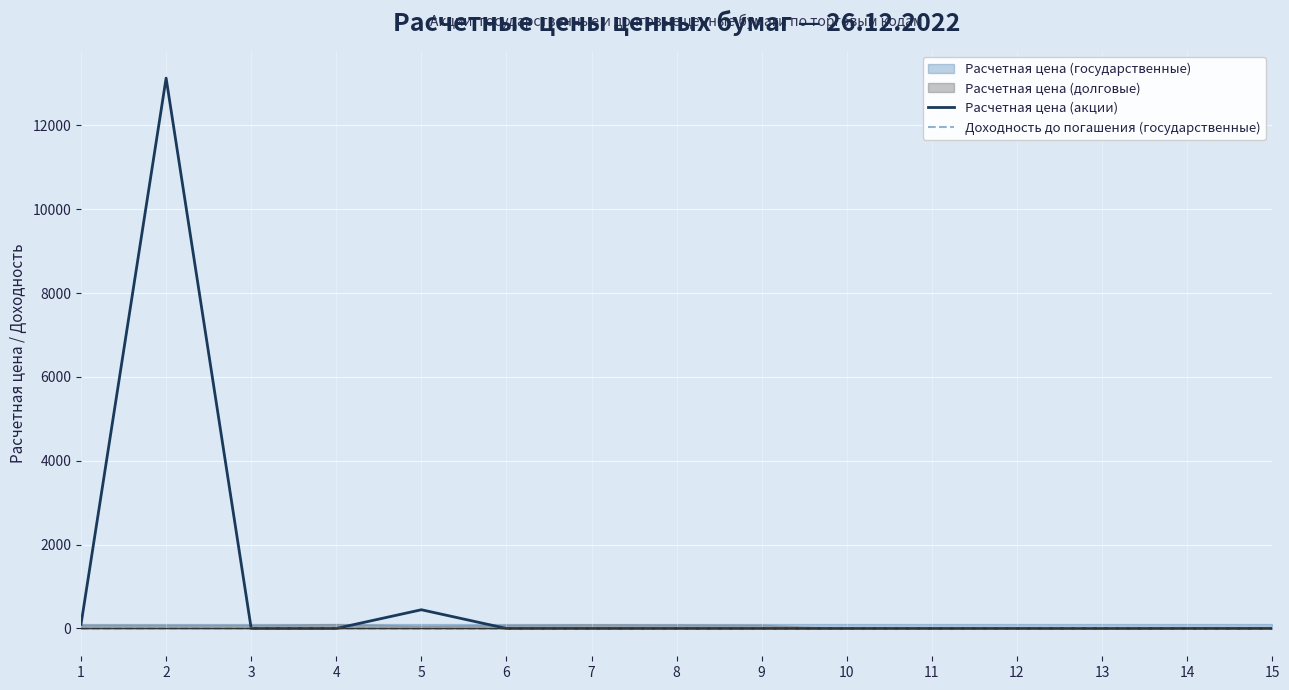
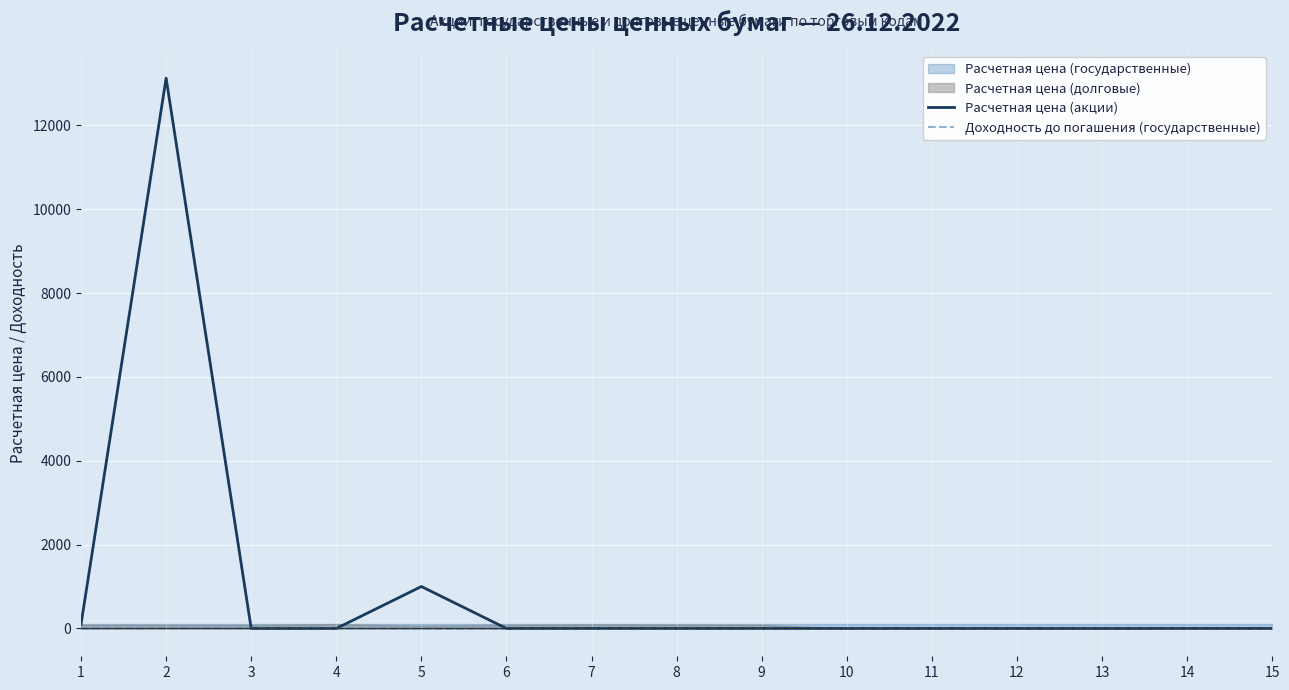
Расчетная цена (акции), 5: 400 -> 1000
